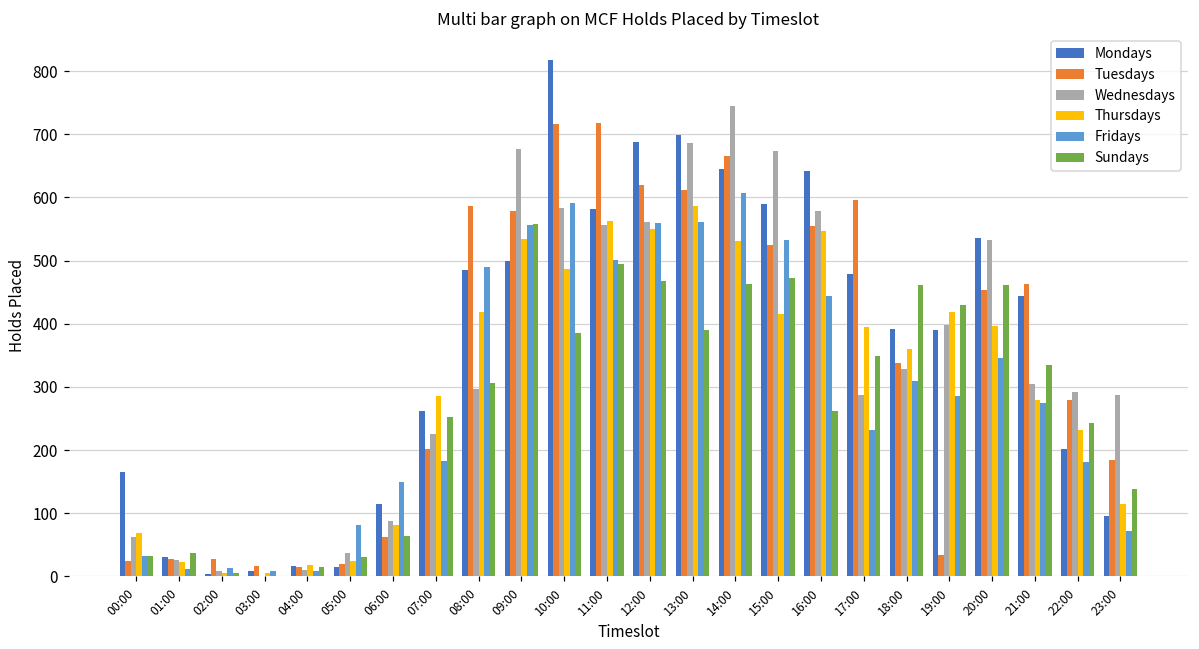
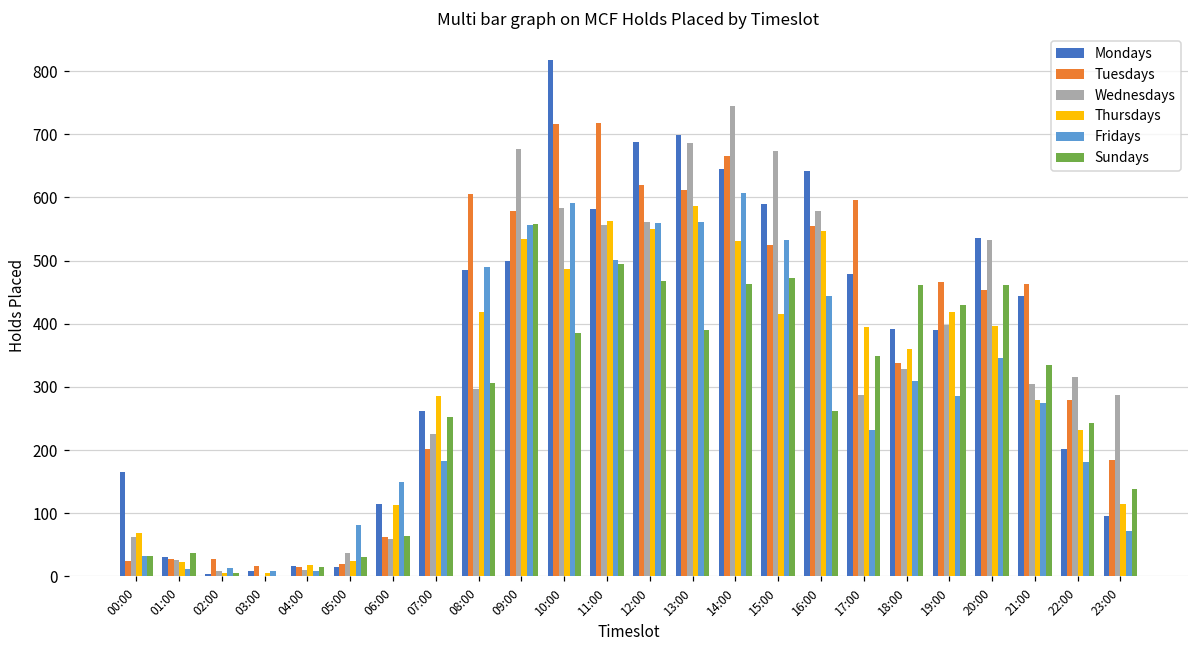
Wednesdays, 06:00: 90 -> 60
Thursdays, 06:00: 80 -> 110
Tuesdays, 08:00: 590 -> 610
Tuesdays, 19:00: 30 -> 470
Wednesdays, 22:00: 290 -> 320
